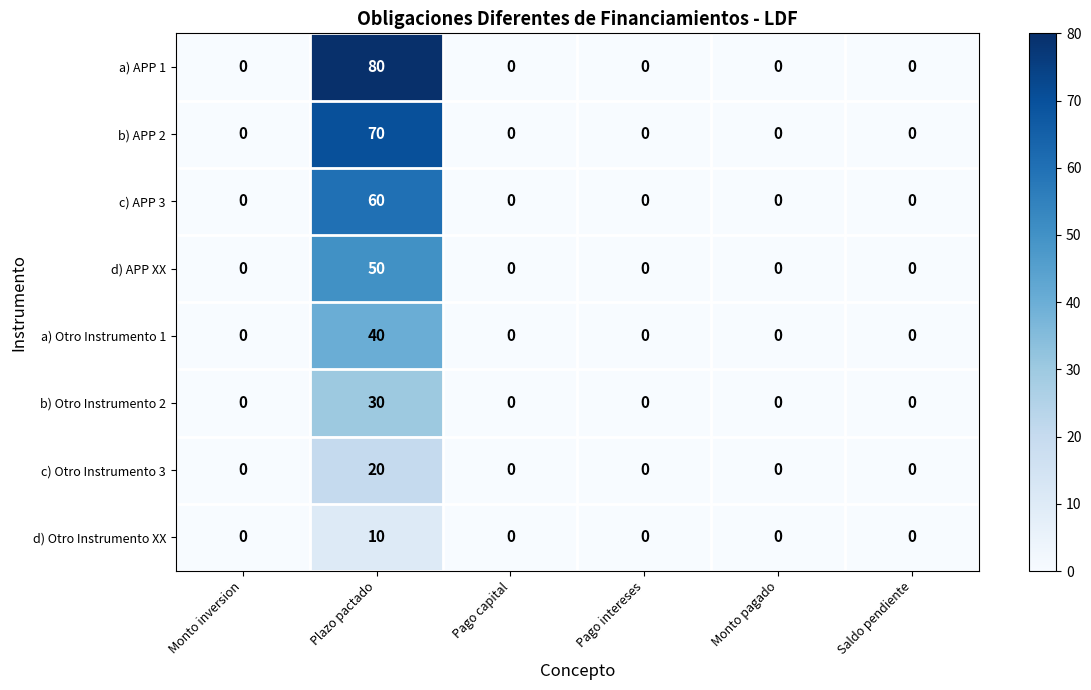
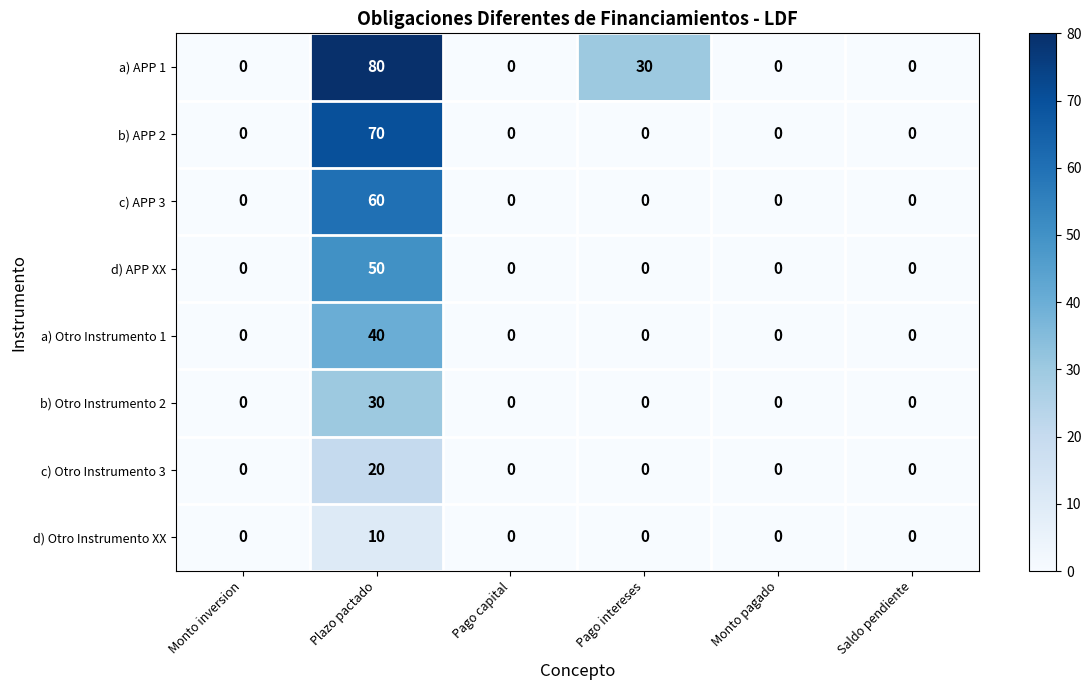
a) APP 1, Pago intereses: 0 -> 30
